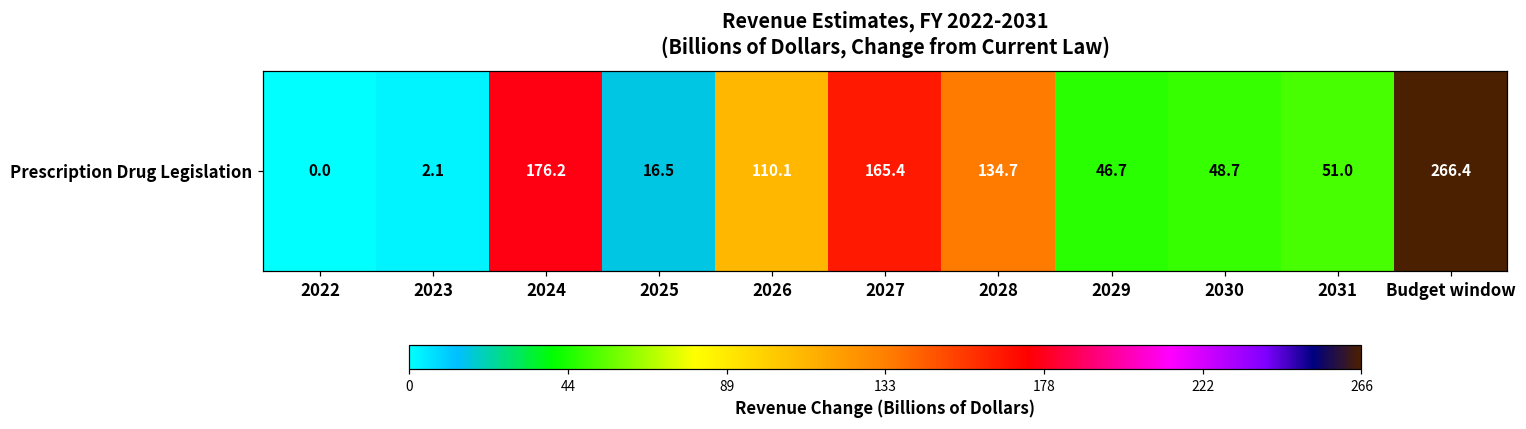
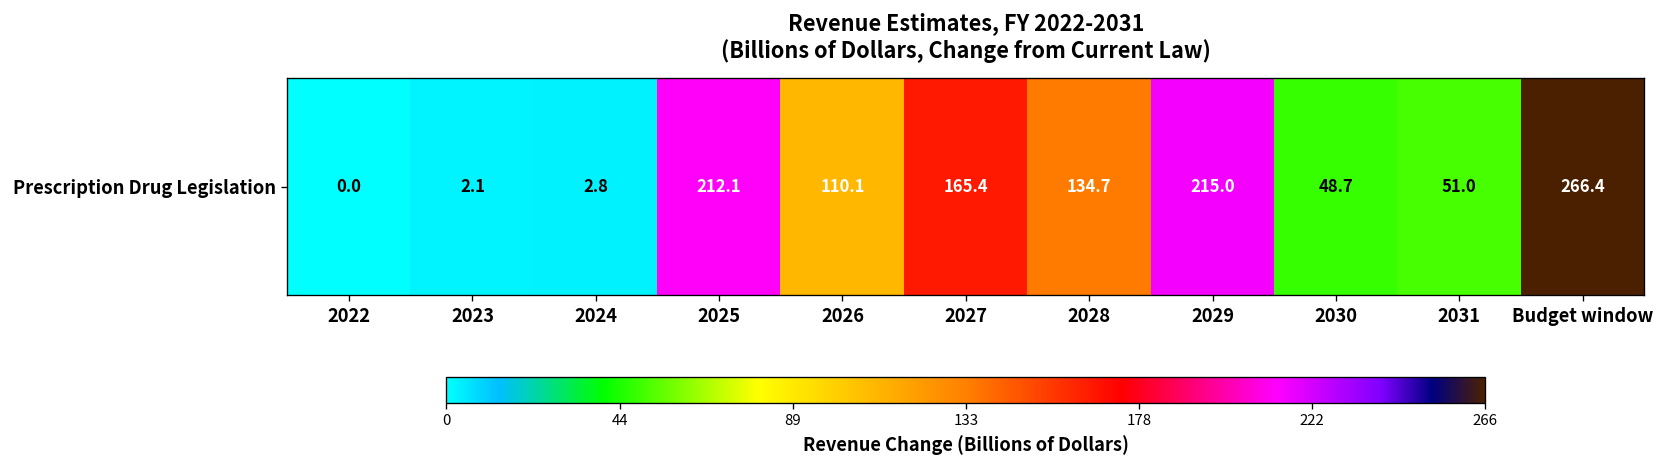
Prescription Drug Legislation, 2024: 176.2 -> 2.8
Prescription Drug Legislation, 2025: 16.5 -> 212.1
Prescription Drug Legislation, 2029: 46.7 -> 215.0
